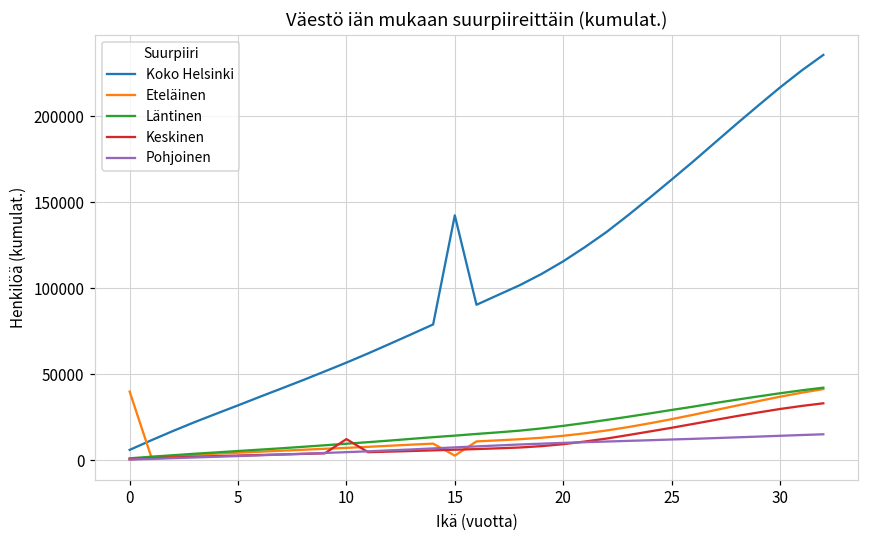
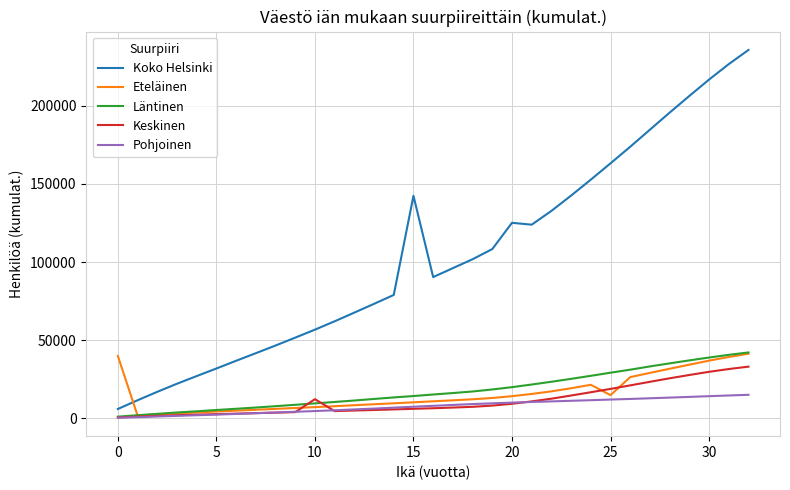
Eteläinen, 15: 3000 -> 10000
Koko Helsinki, 20: 116000 -> 125000
Eteläinen, 25: 24000 -> 15000
